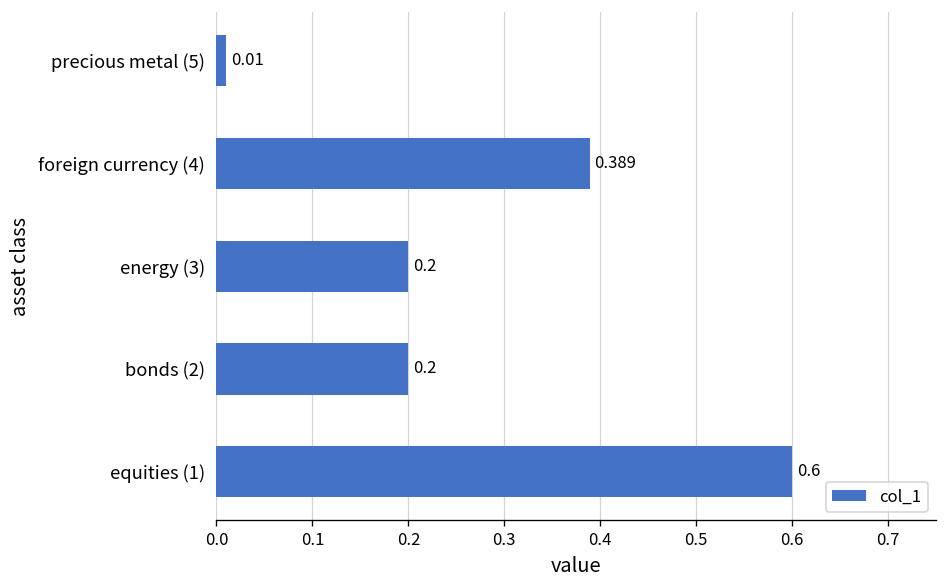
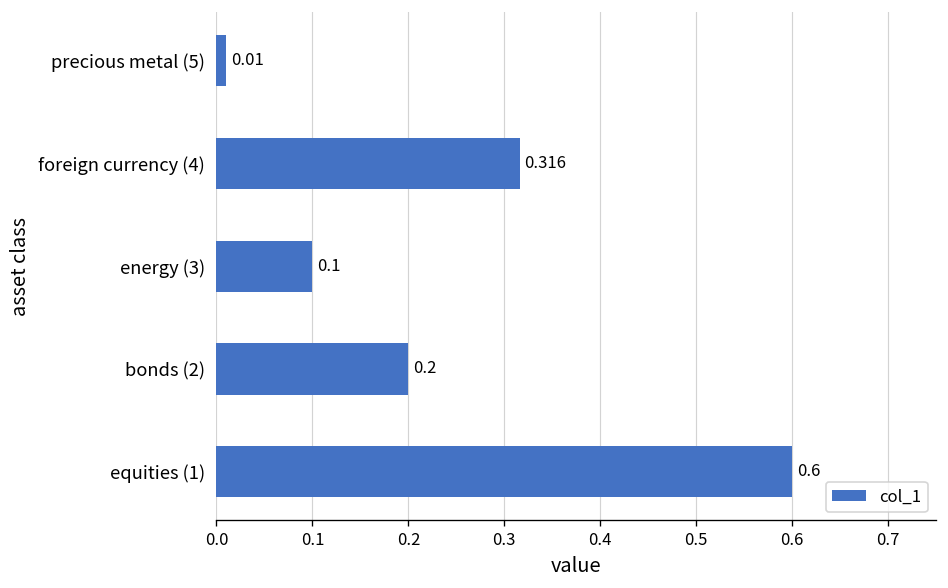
foreign currency (4): 0.389 -> 0.316
energy (3): 0.2 -> 0.1
